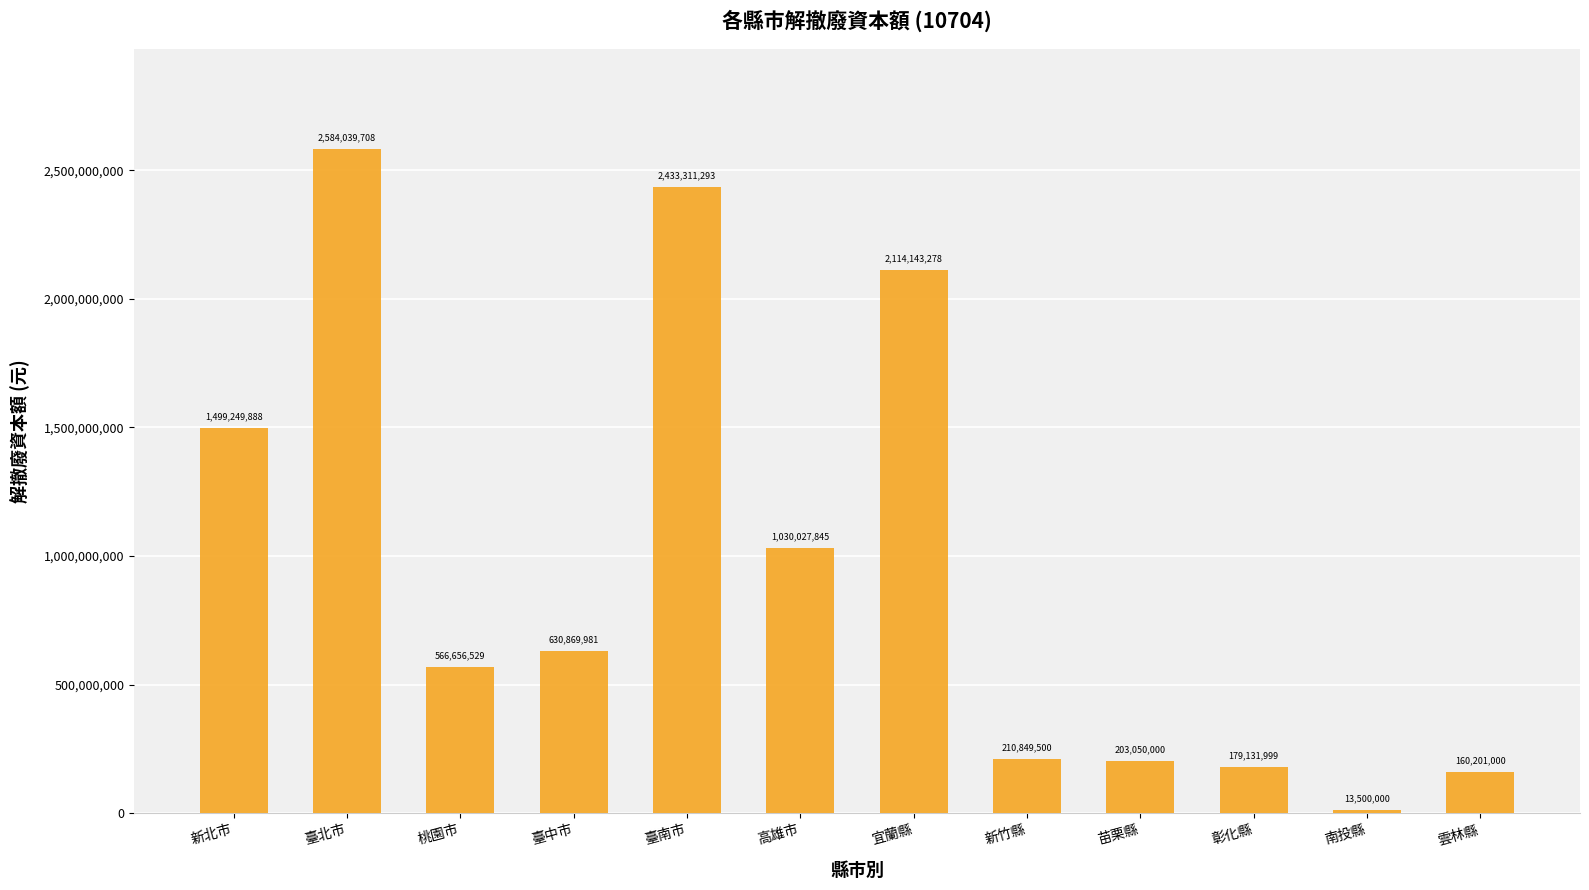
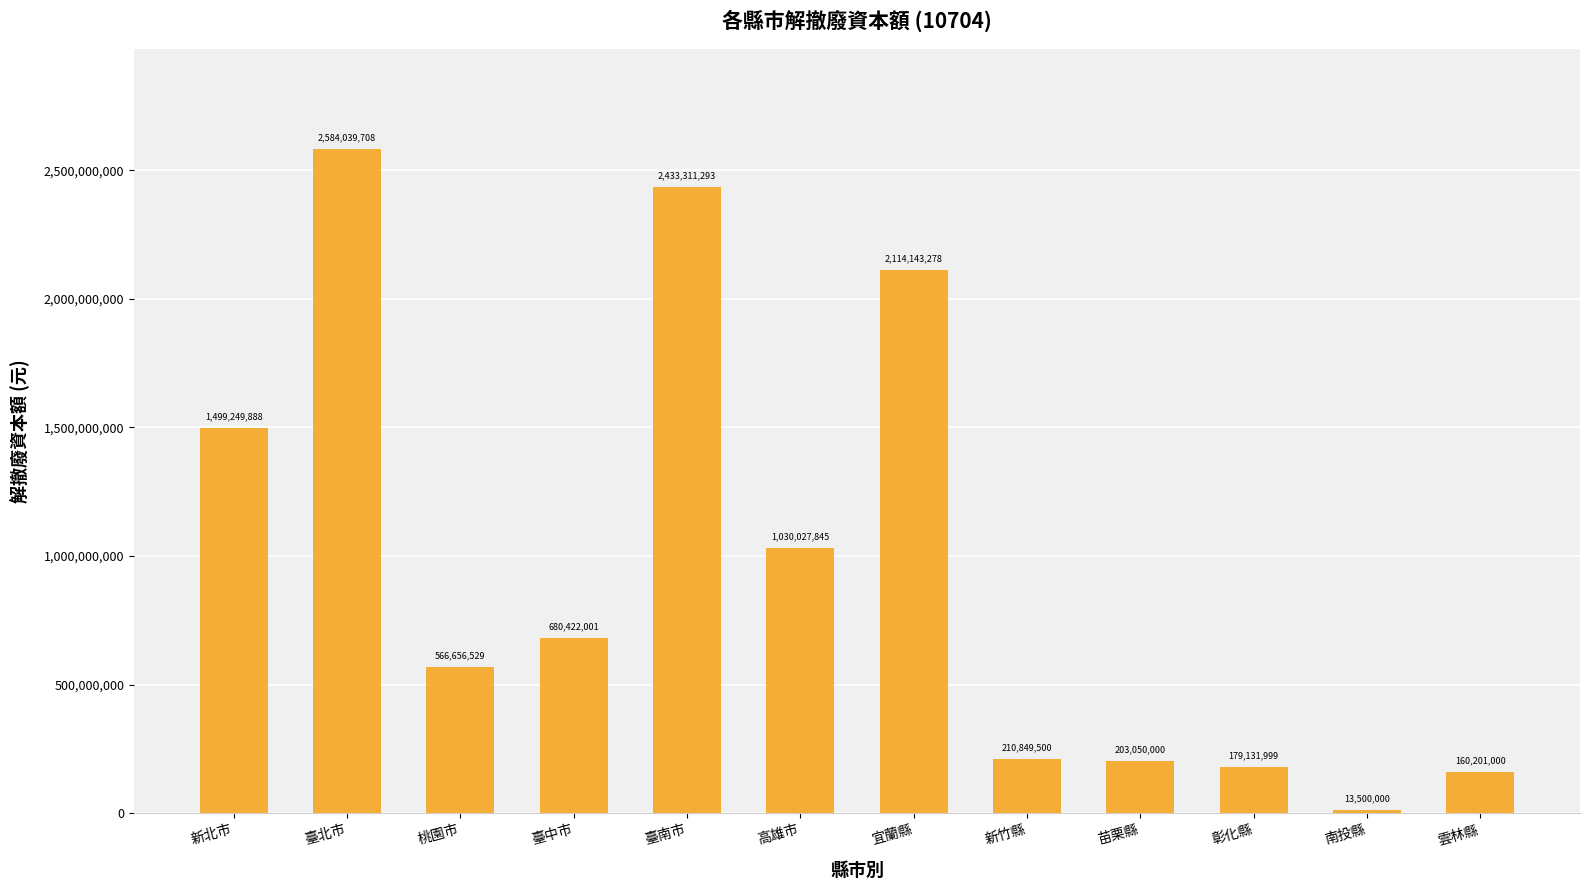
臺中市: 630,869,981 -> 680,422,001
